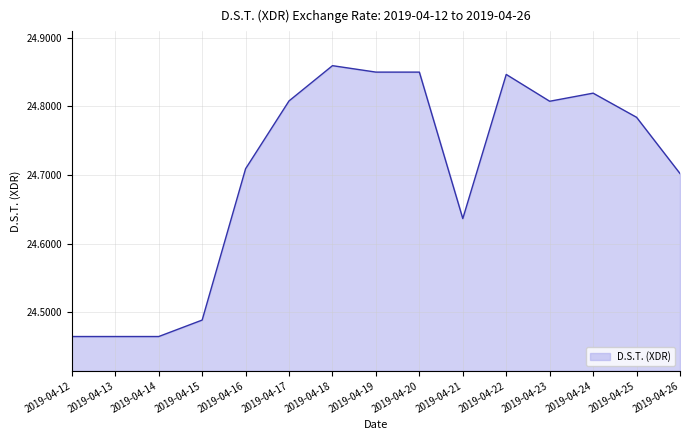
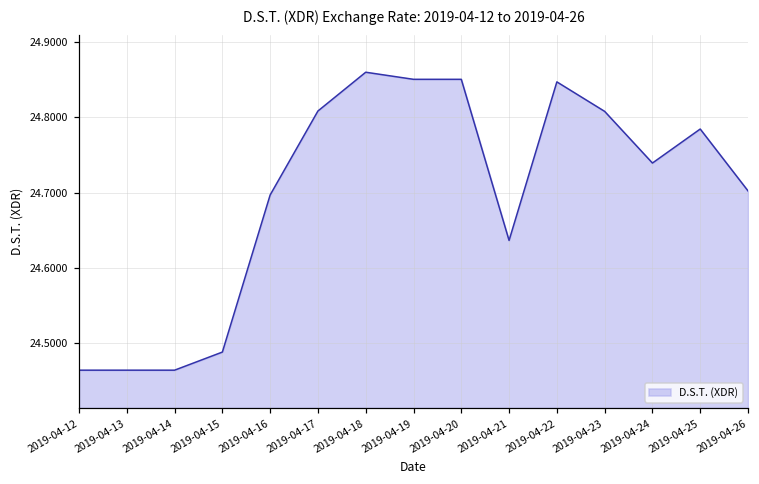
2019-04-16: 24.71 -> 24.70
2019-04-24: 24.82 -> 24.74
